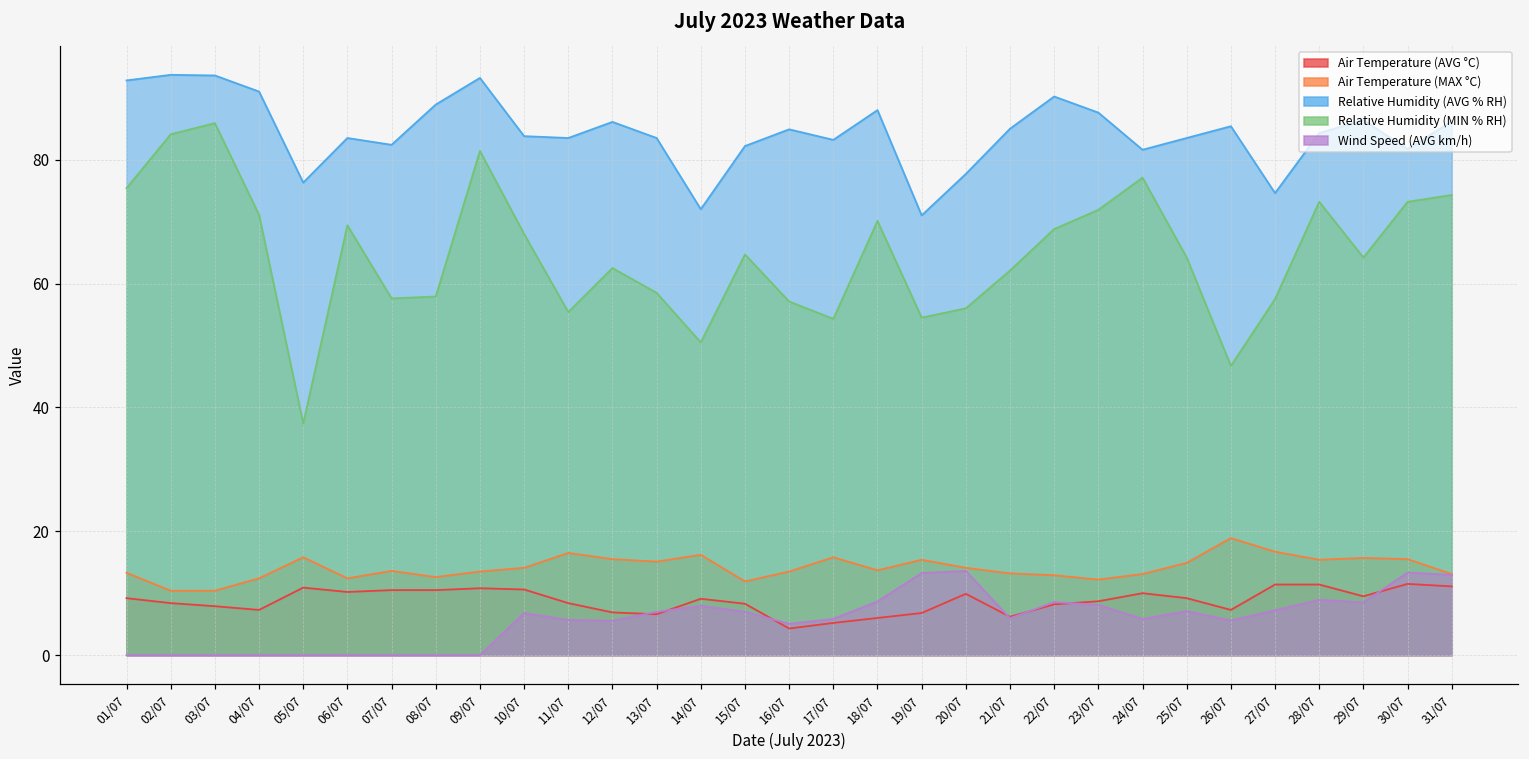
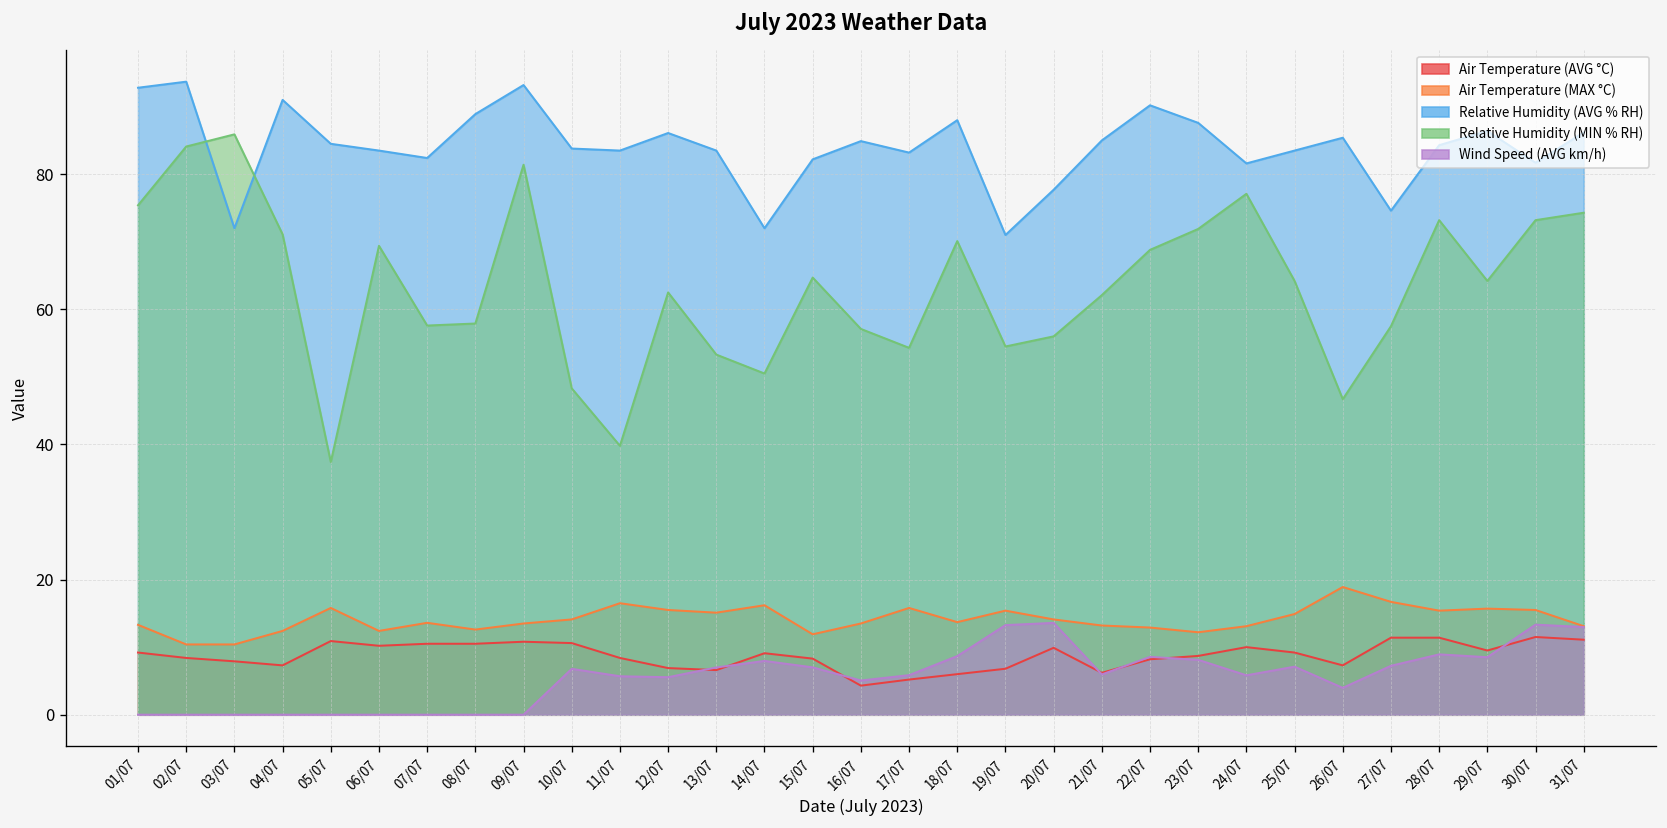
Relative Humidity (AVG % RH), 03/07: 94 -> 72
Relative Humidity (AVG % RH), 05/07: 76 -> 85
Relative Humidity (MIN % RH), 10/07: 68 -> 48
Relative Humidity (MIN % RH), 11/07: 55 -> 40
Relative Humidity (MIN % RH), 13/07: 59 -> 53
Wind Speed (AVG km/h), 26/07: 6 -> 4
